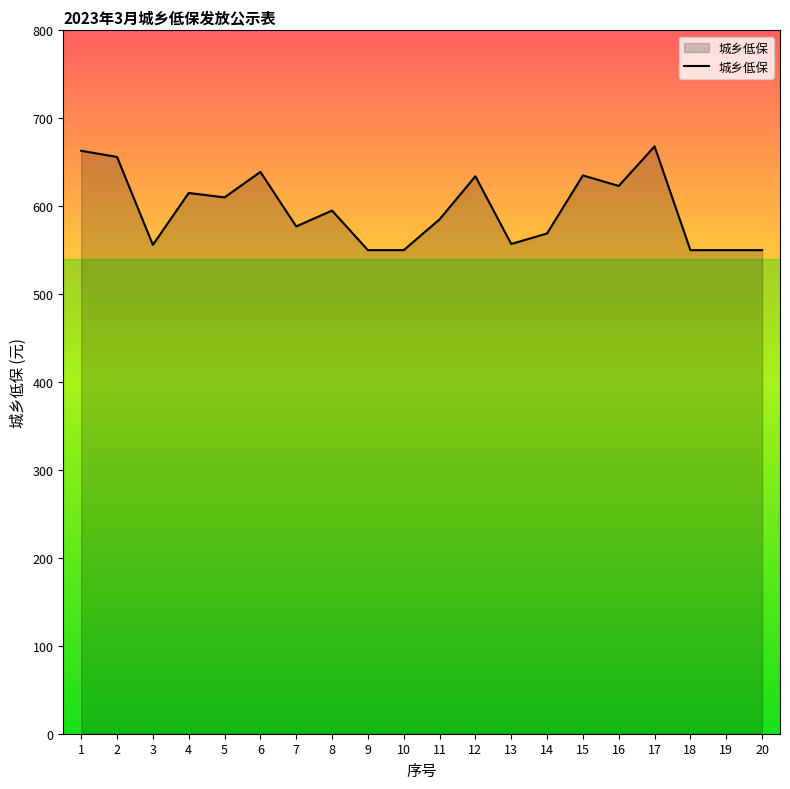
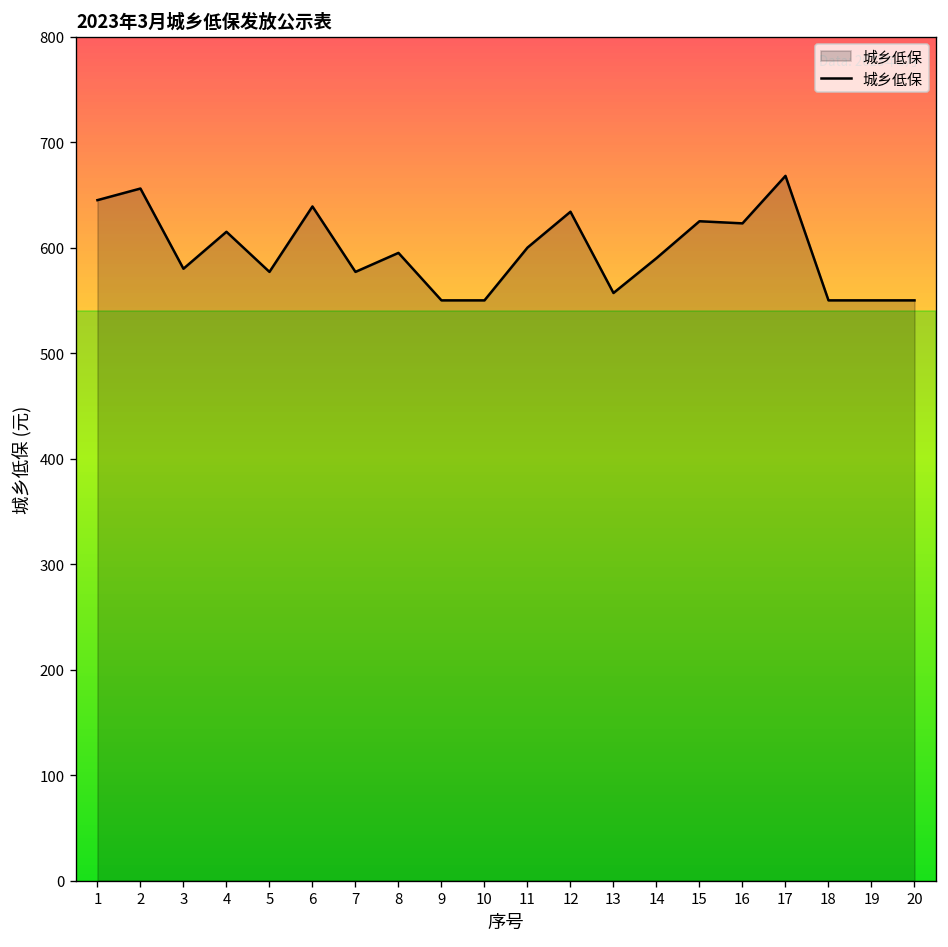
1: 660 -> 650
3: 560 -> 580
5: 610 -> 580
11: 590 -> 600
14: 570 -> 590
15: 640 -> 630
